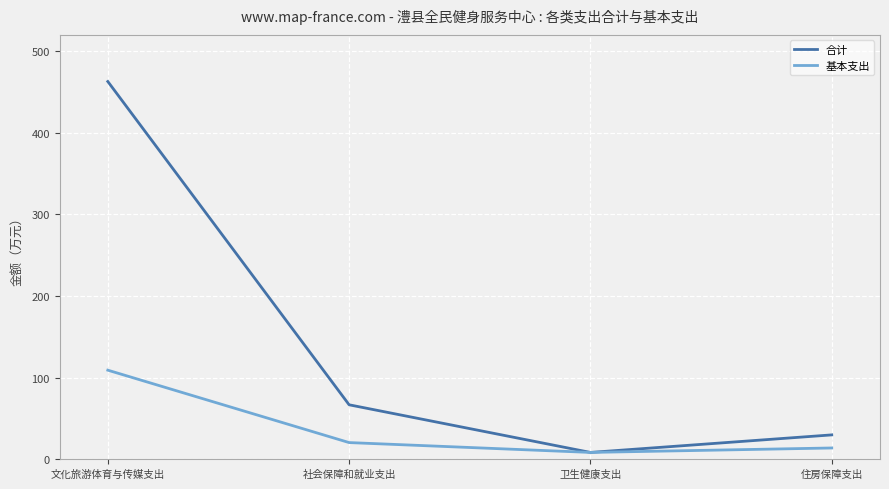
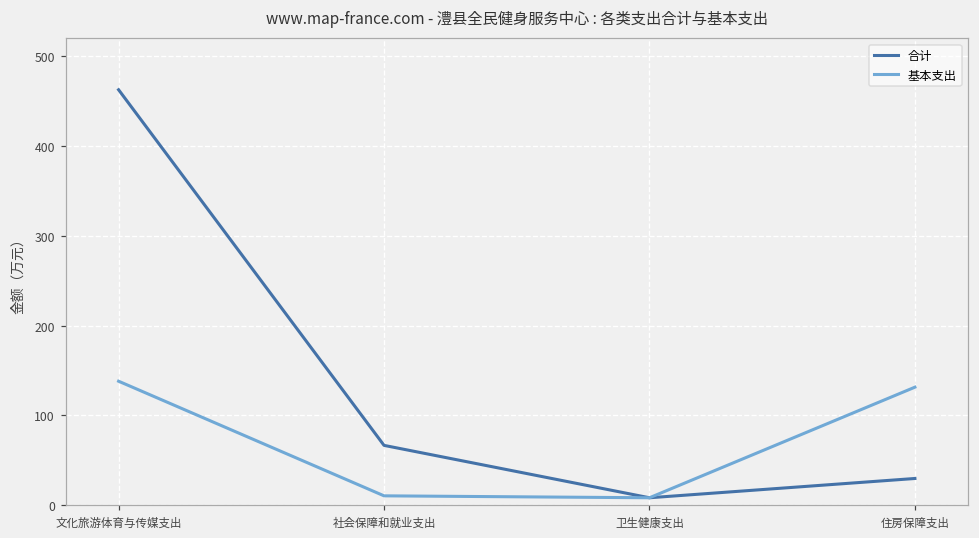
基本支出, 文化旅游体育与传媒支出: 110 -> 140
基本支出, 社会保障和就业支出: 20 -> 10
基本支出, 住房保障支出: 10 -> 130
